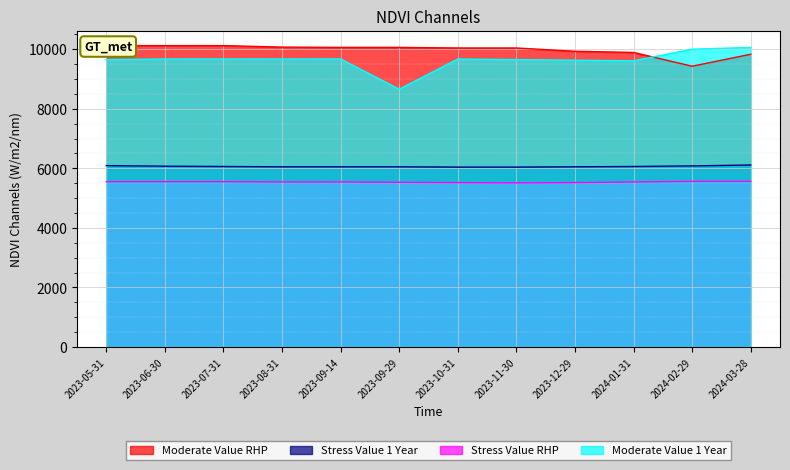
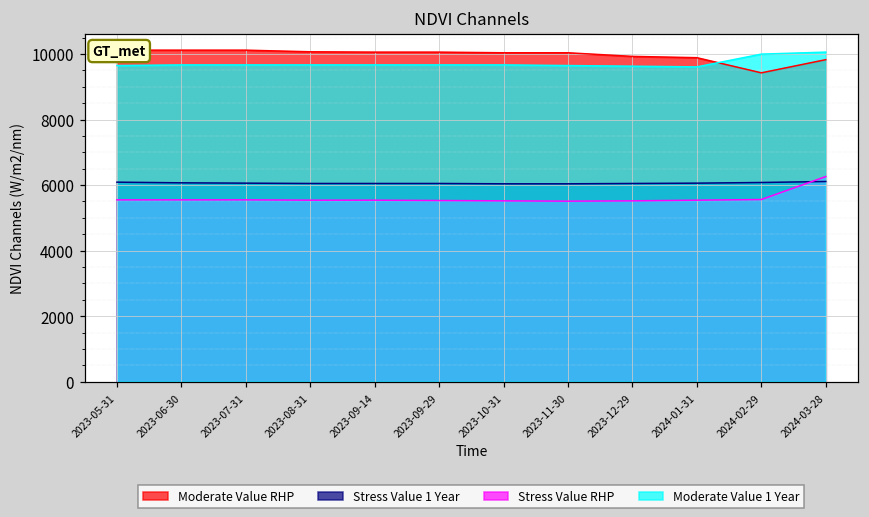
Moderate Value 1 Year, 2023-09-29: 8700 -> 9700
Stress Value RHP, 2024-03-28: 5600 -> 6300
